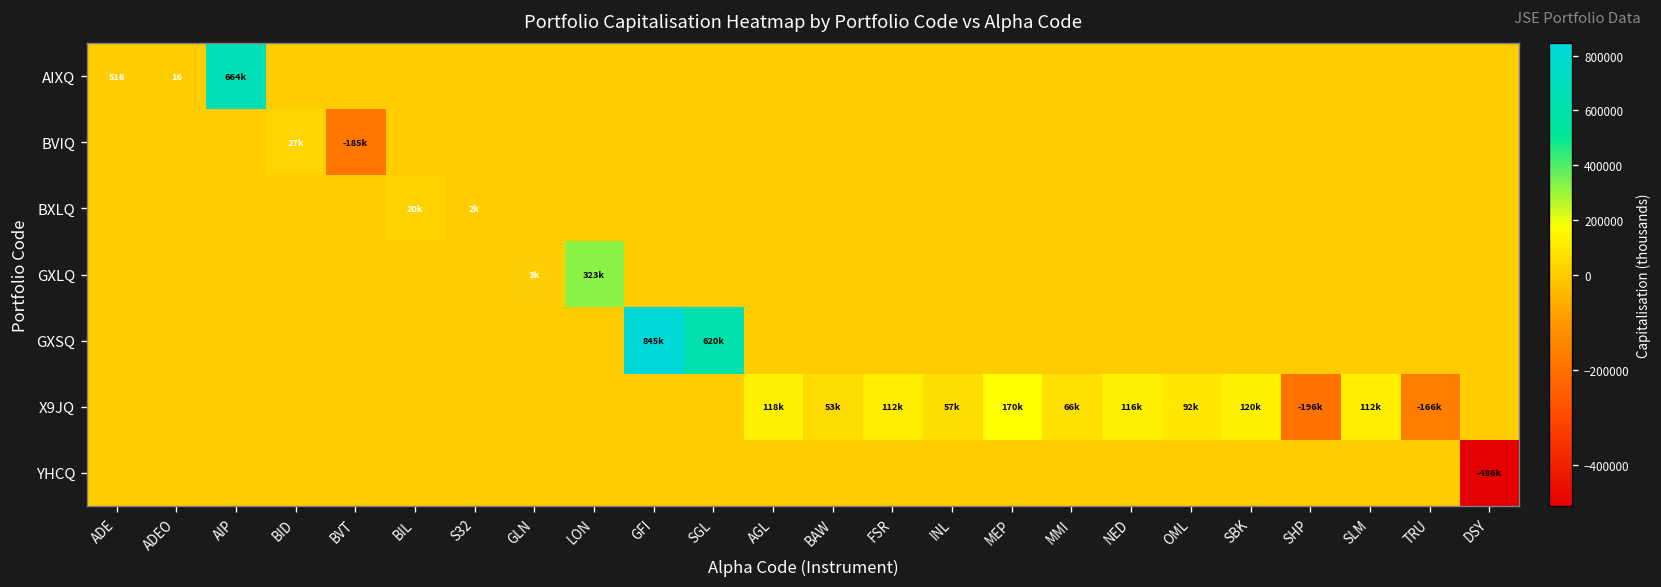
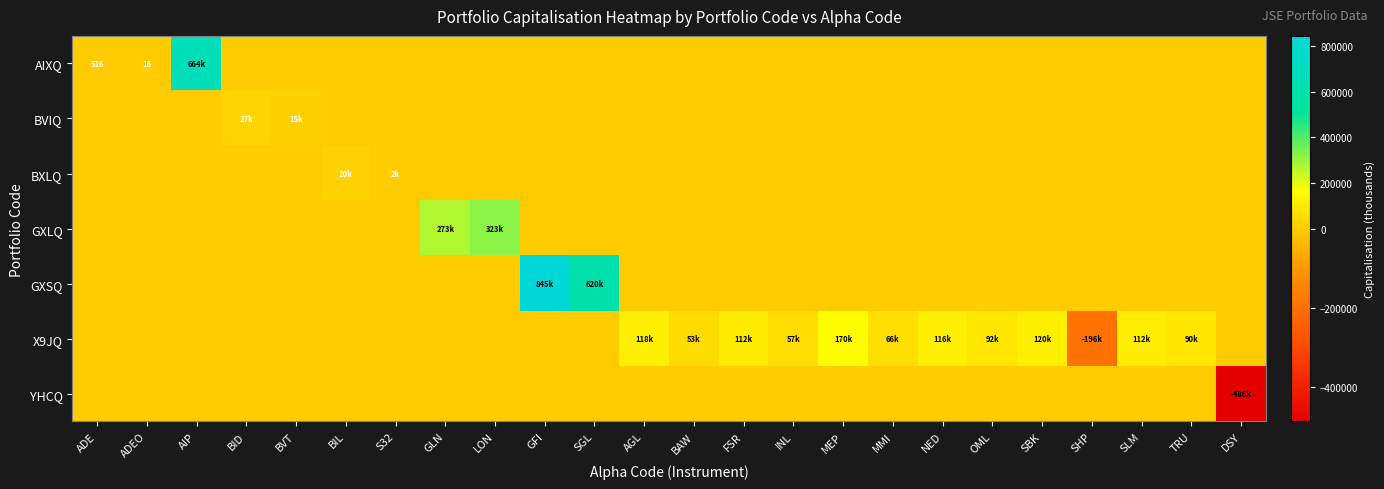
BVIQ, BVT: -185k -> 15k
GXLQ, GLN: 3k -> 273k
X9JQ, TRU: -166k -> 90k
